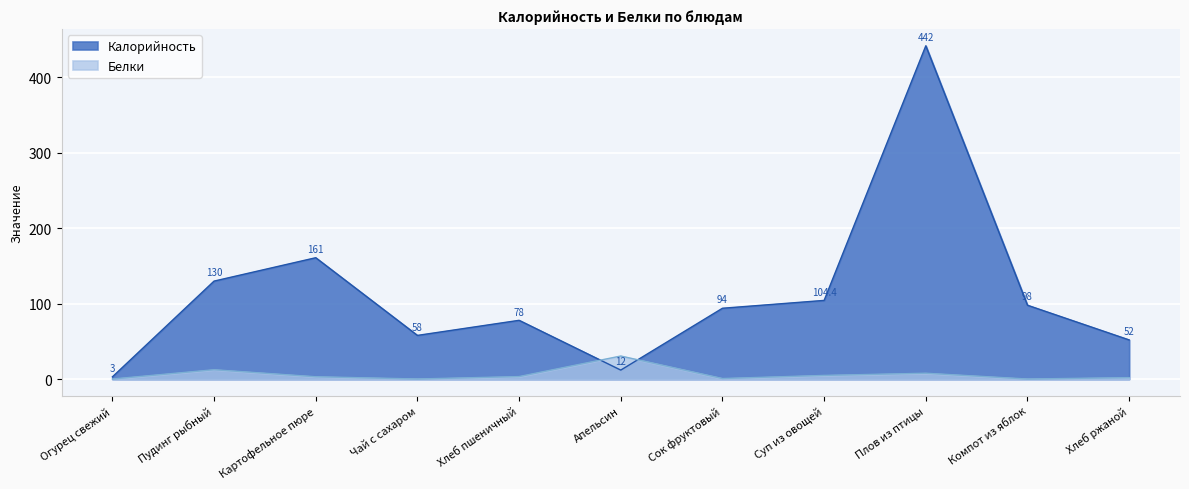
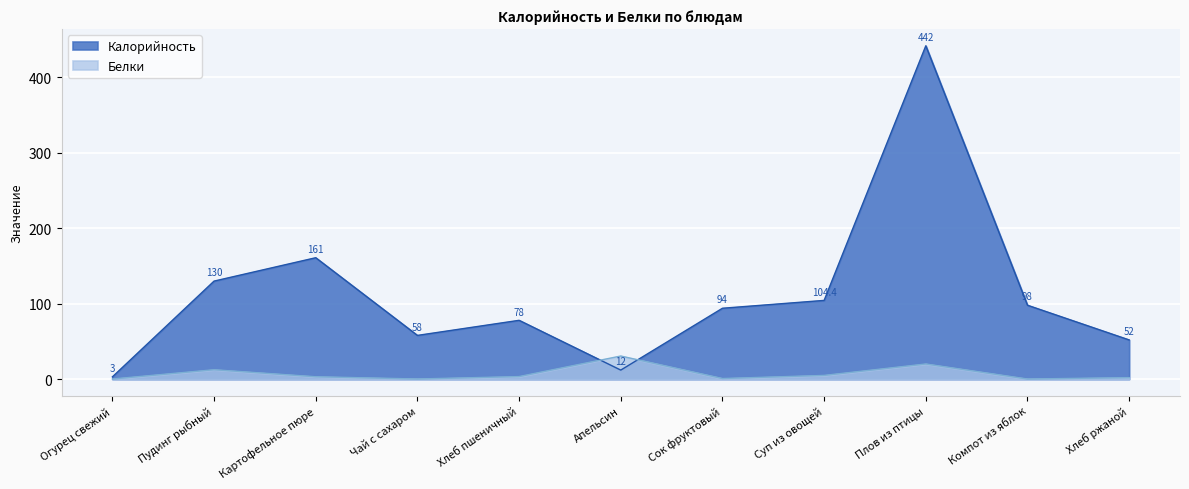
Белки, Плов из птицы: 10 -> 20
